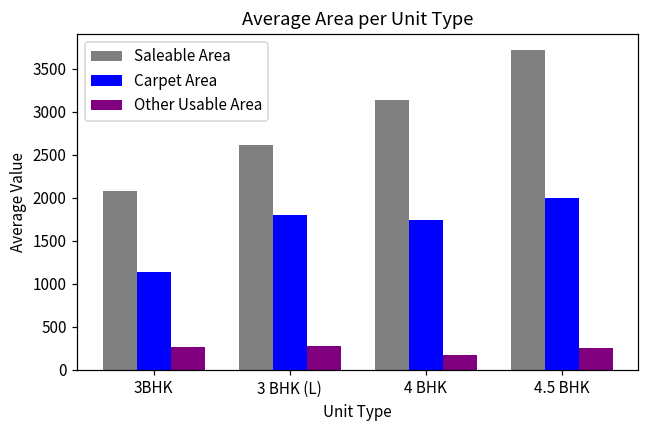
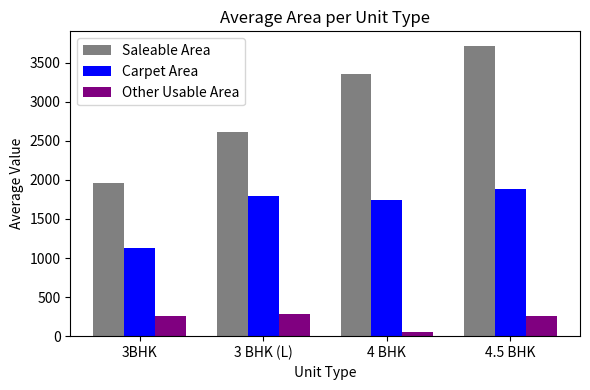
Saleable Area, 3BHK: 2100 -> 2000
Saleable Area, 4 BHK: 3100 -> 3400
Other Usable Area, 4 BHK: 200 -> 100
Carpet Area, 4.5 BHK: 2000 -> 1900
